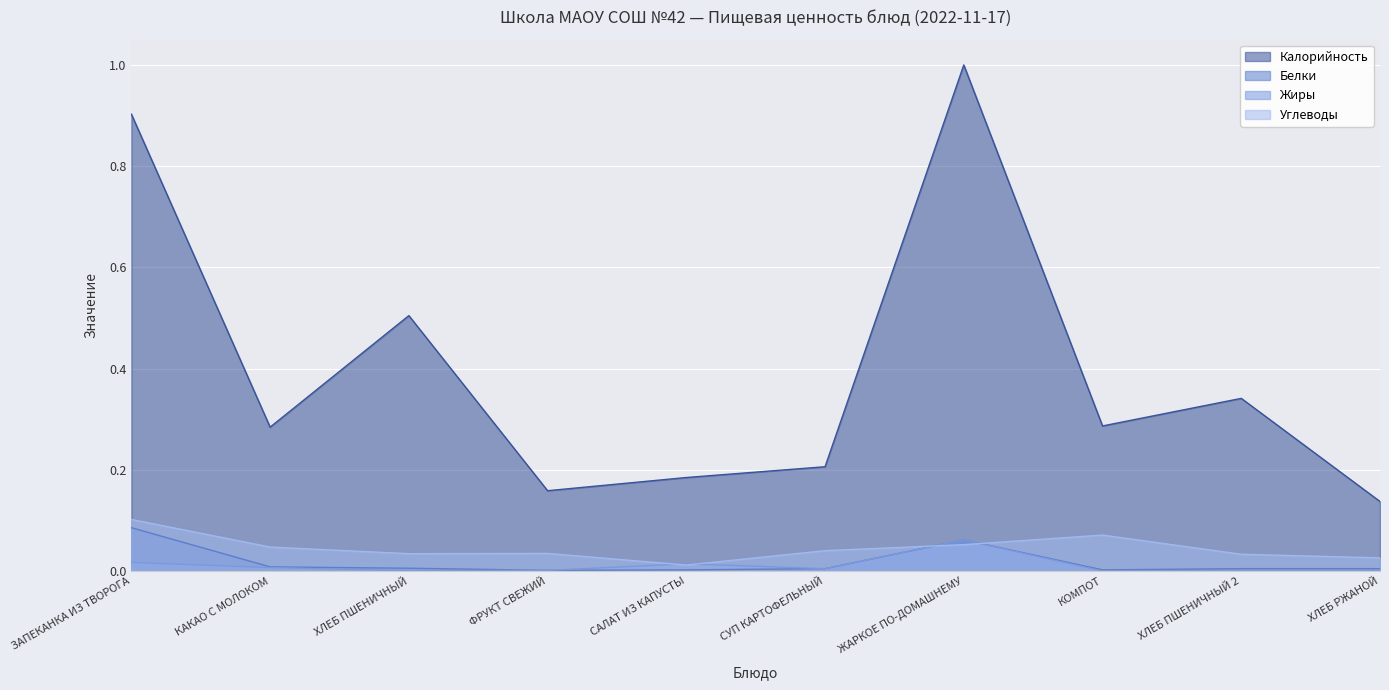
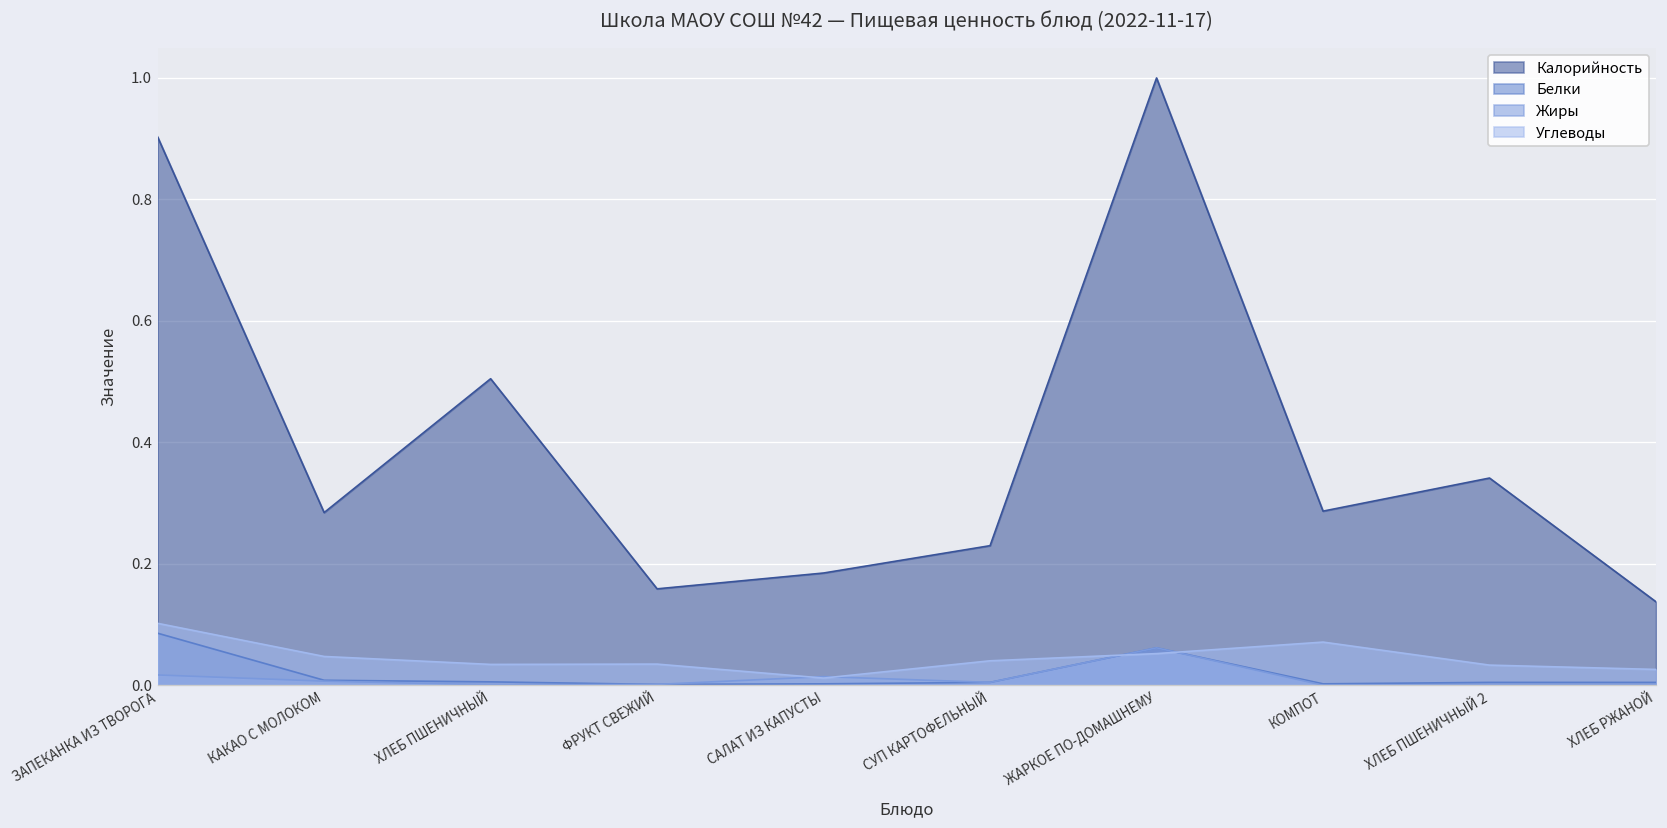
Калорийность, СУП КАРТОФЕЛЬНЫЙ: 0.21 -> 0.23
